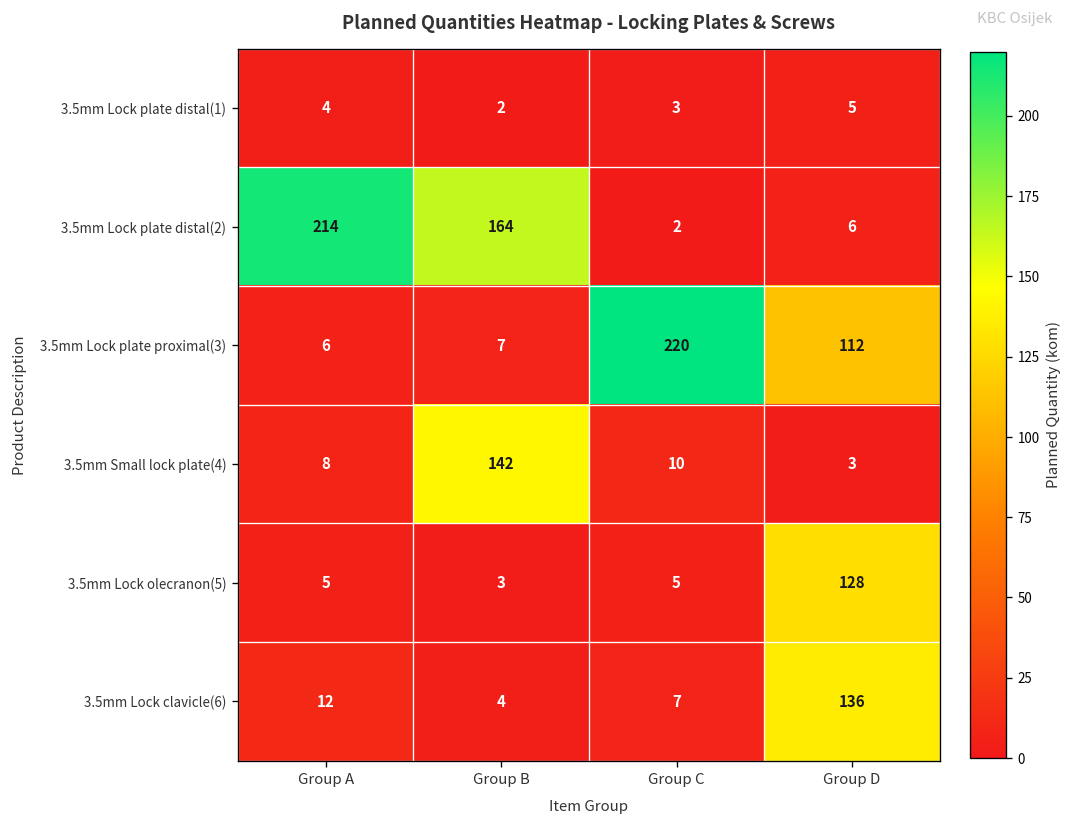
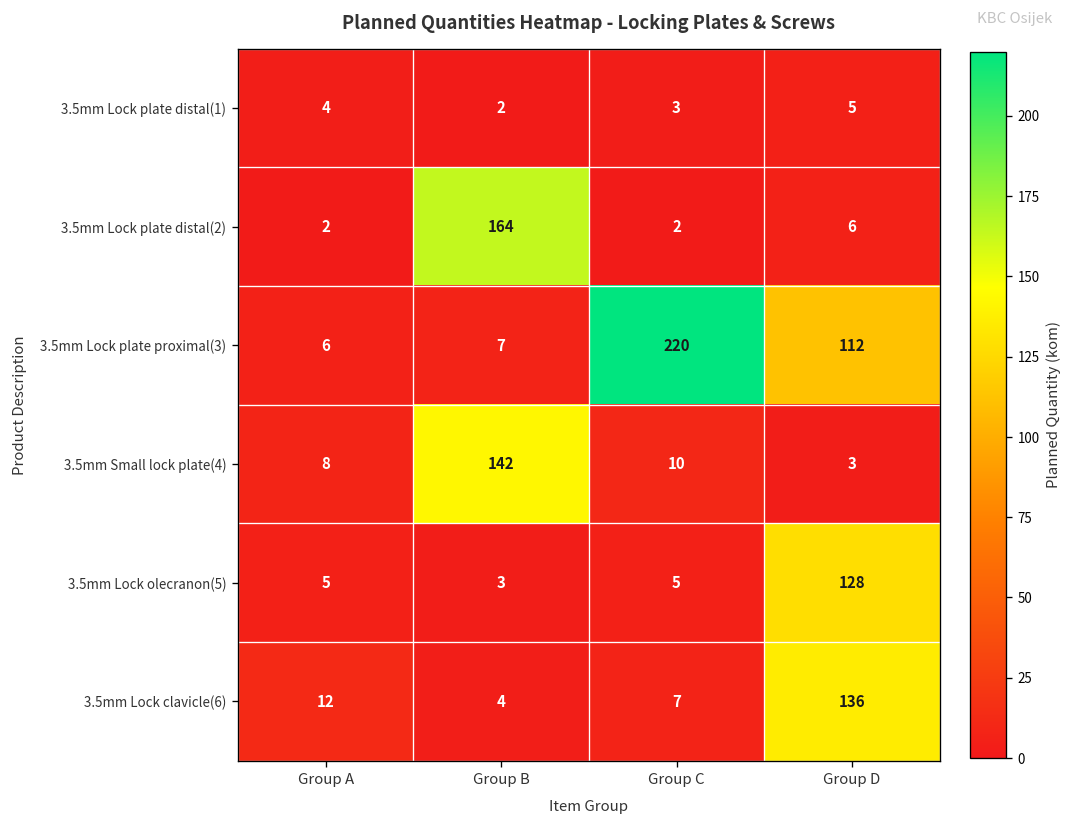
3.5mm Lock plate distal(2), Group A: 214 -> 2
